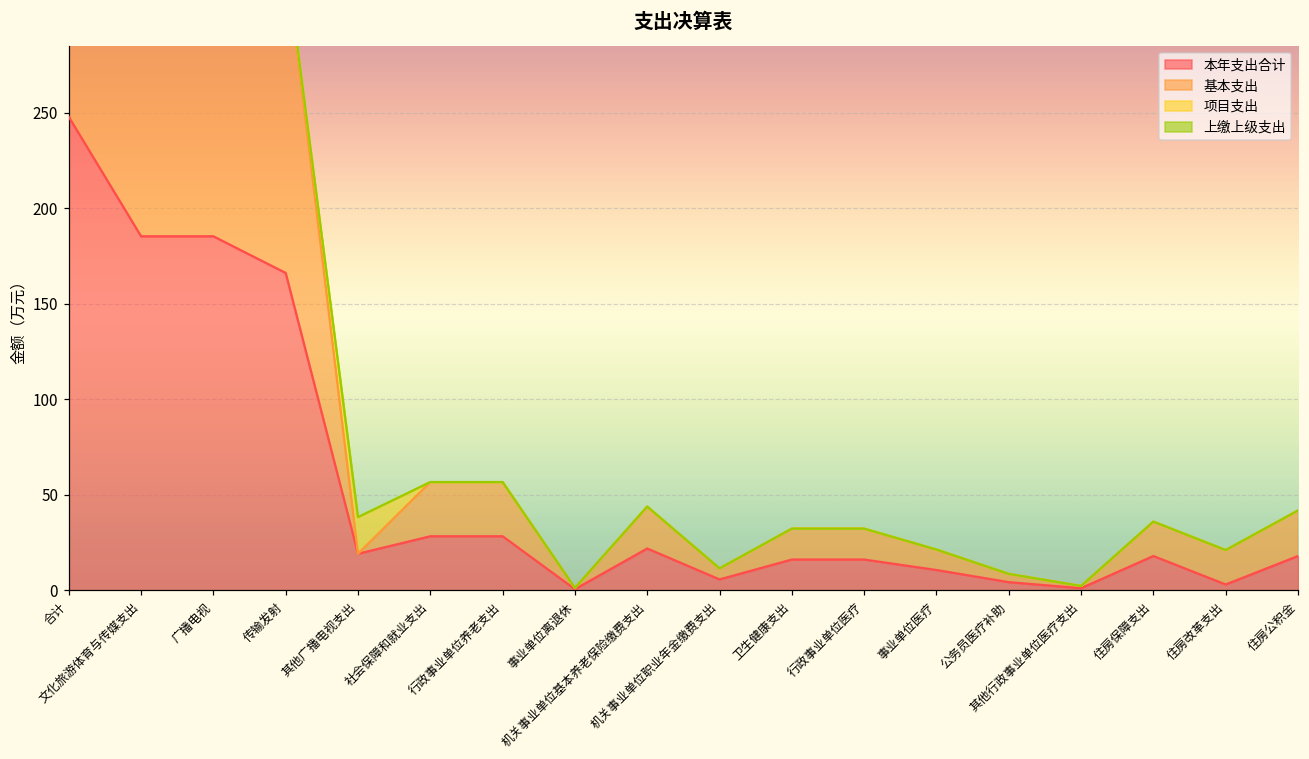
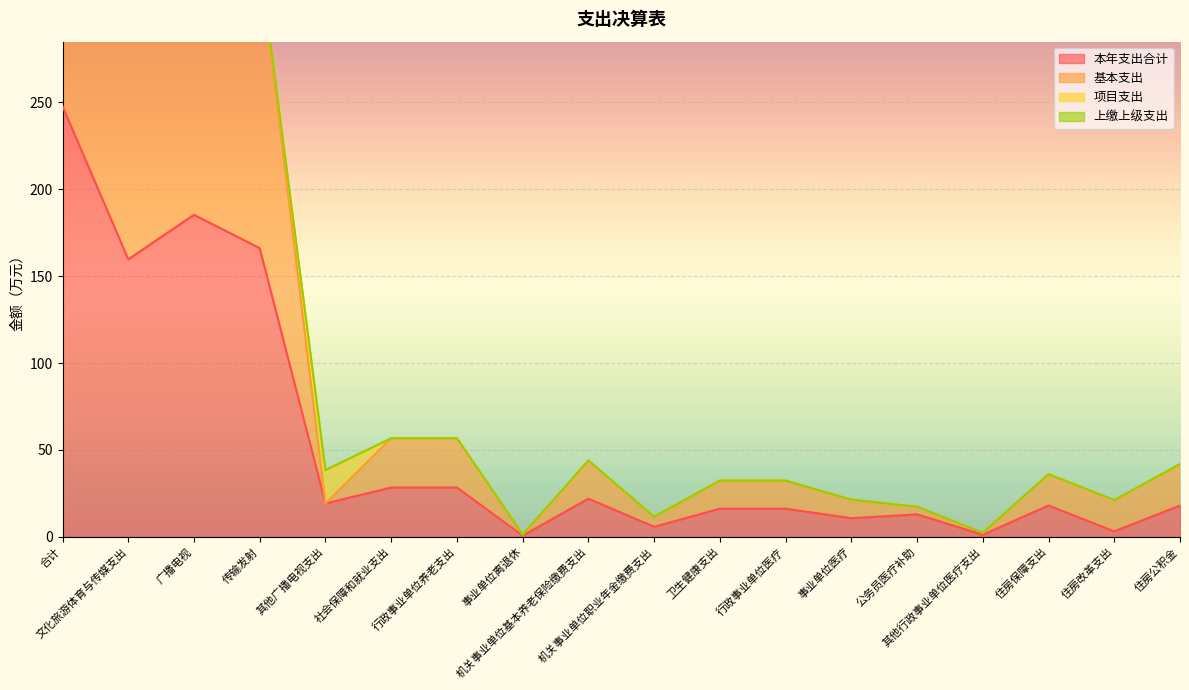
本年支出合计, 文化旅游体育与传媒支出: 185 -> 160
本年支出合计, 公务员医疗补助: 4 -> 13
